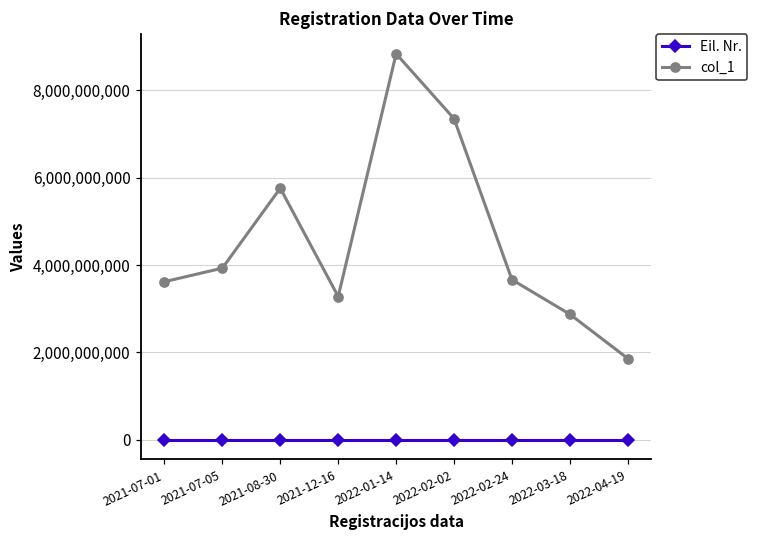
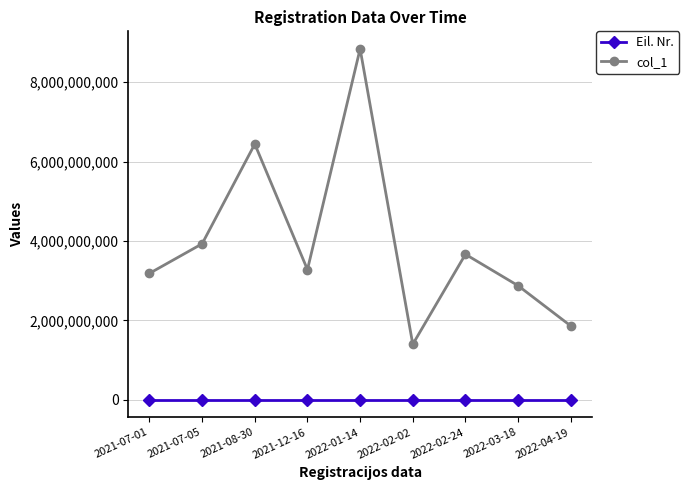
col_1, 2021-07-01: 3,600,000,000 -> 3,200,000,000
col_1, 2021-08-30: 5,800,000,000 -> 6,400,000,000
col_1, 2022-02-02: 7,400,000,000 -> 1,400,000,000
